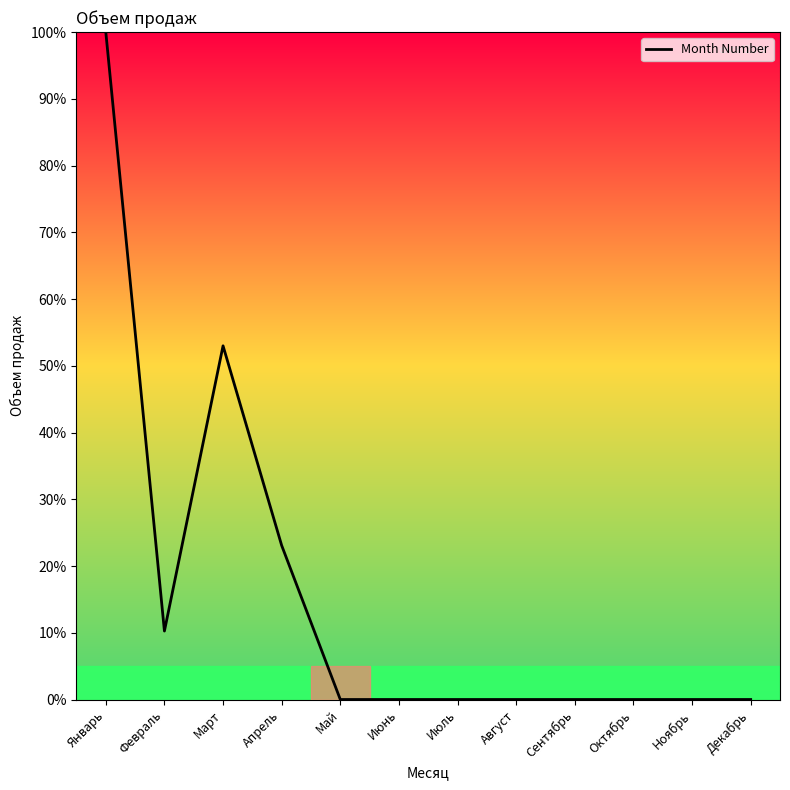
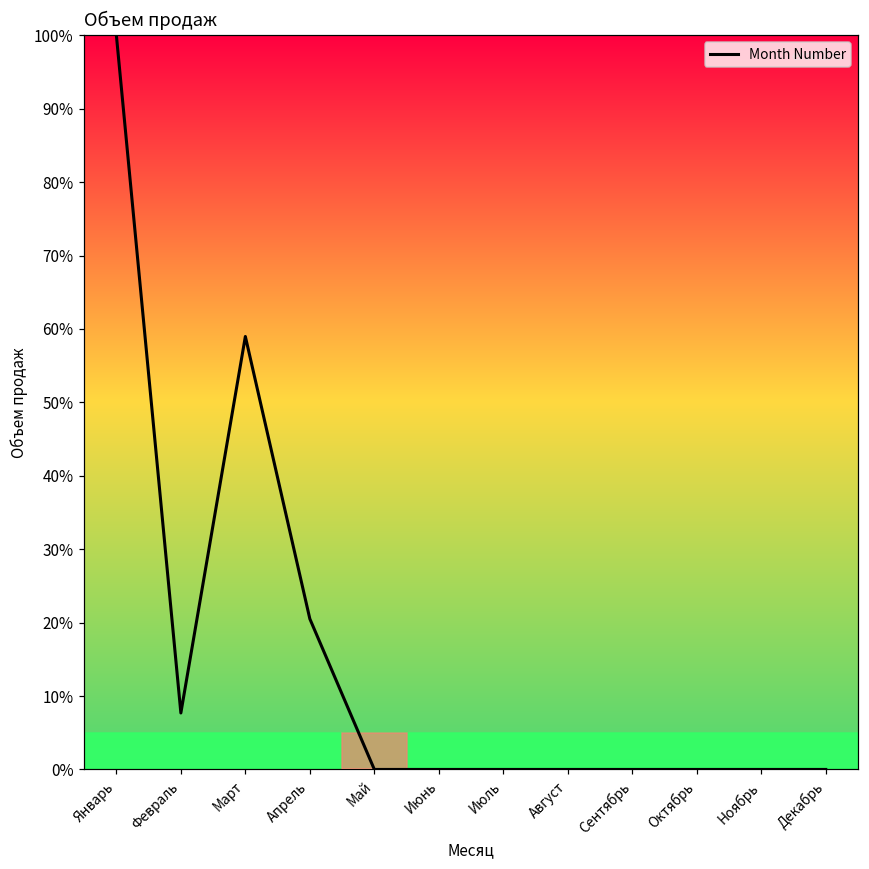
Февраль: 10% -> 8%
Март: 53% -> 59%
Апрель: 23% -> 21%
